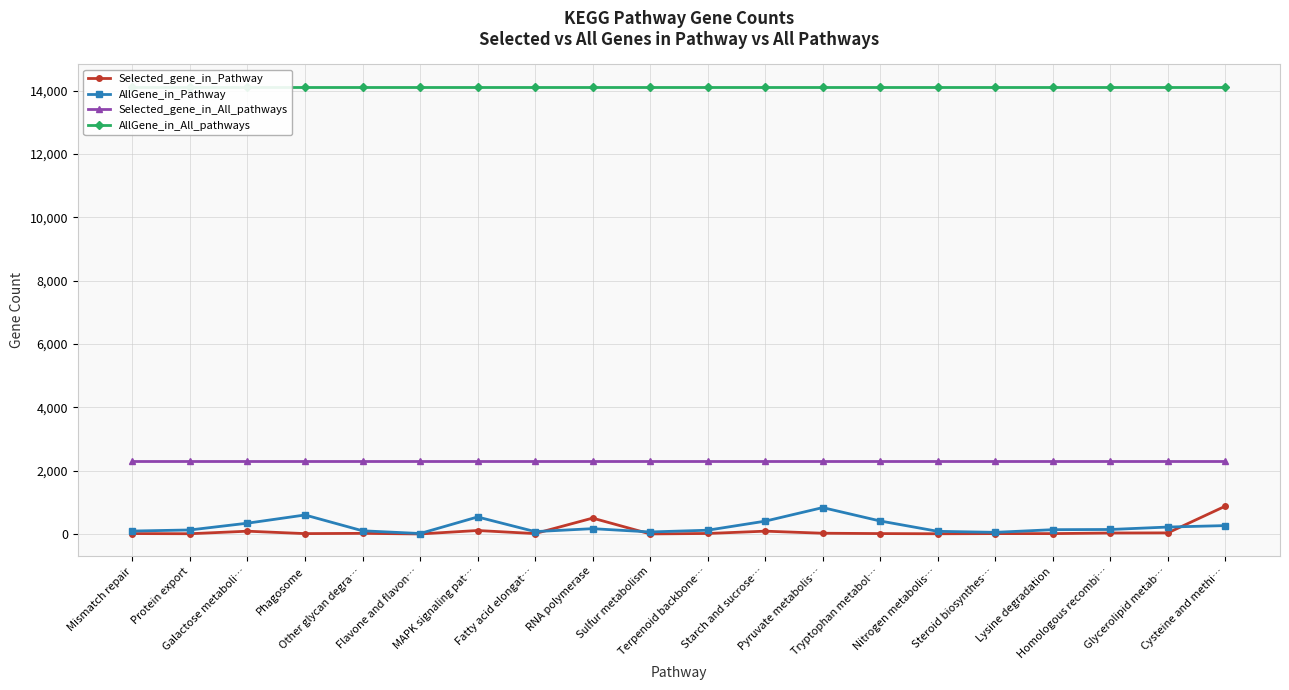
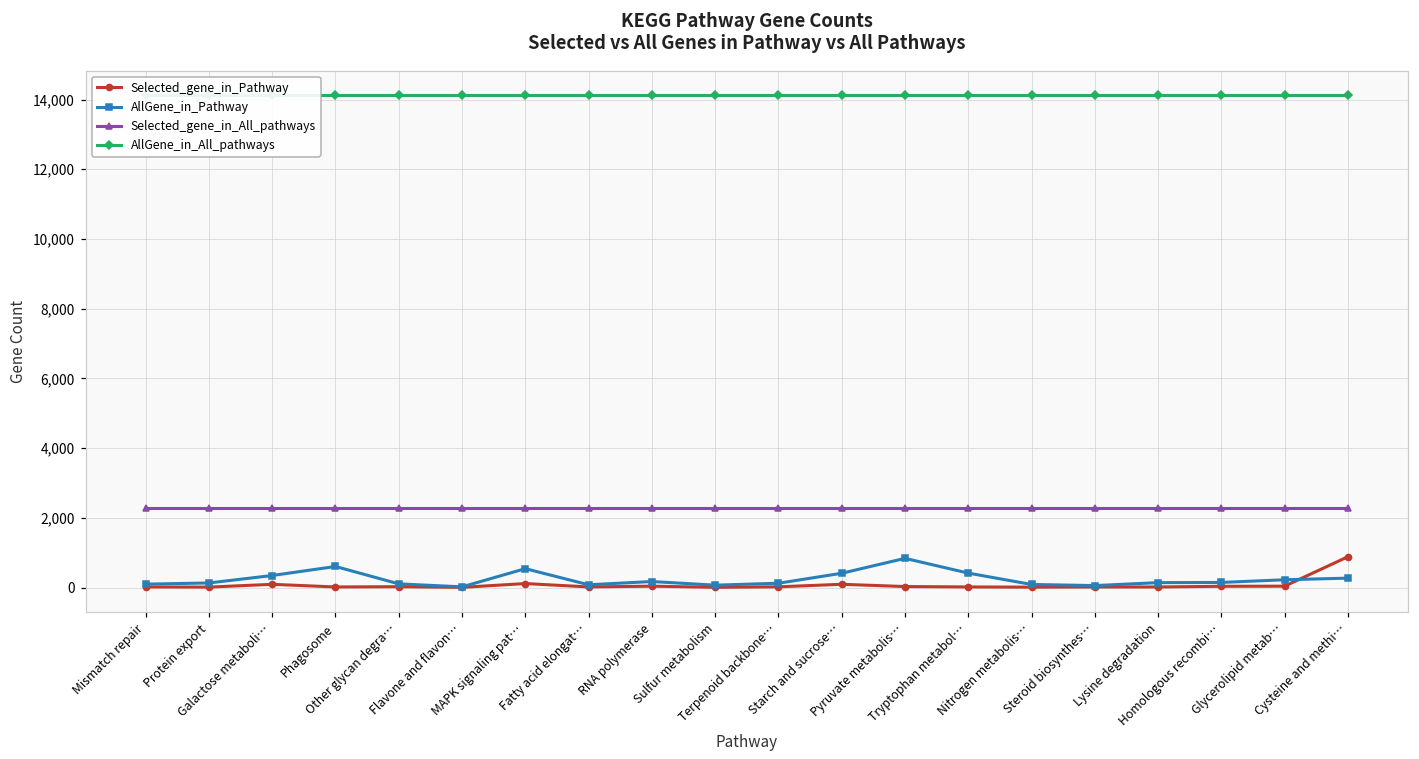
Selected_gene_in_Pathway, RNA polymerase: 500 -> 0
